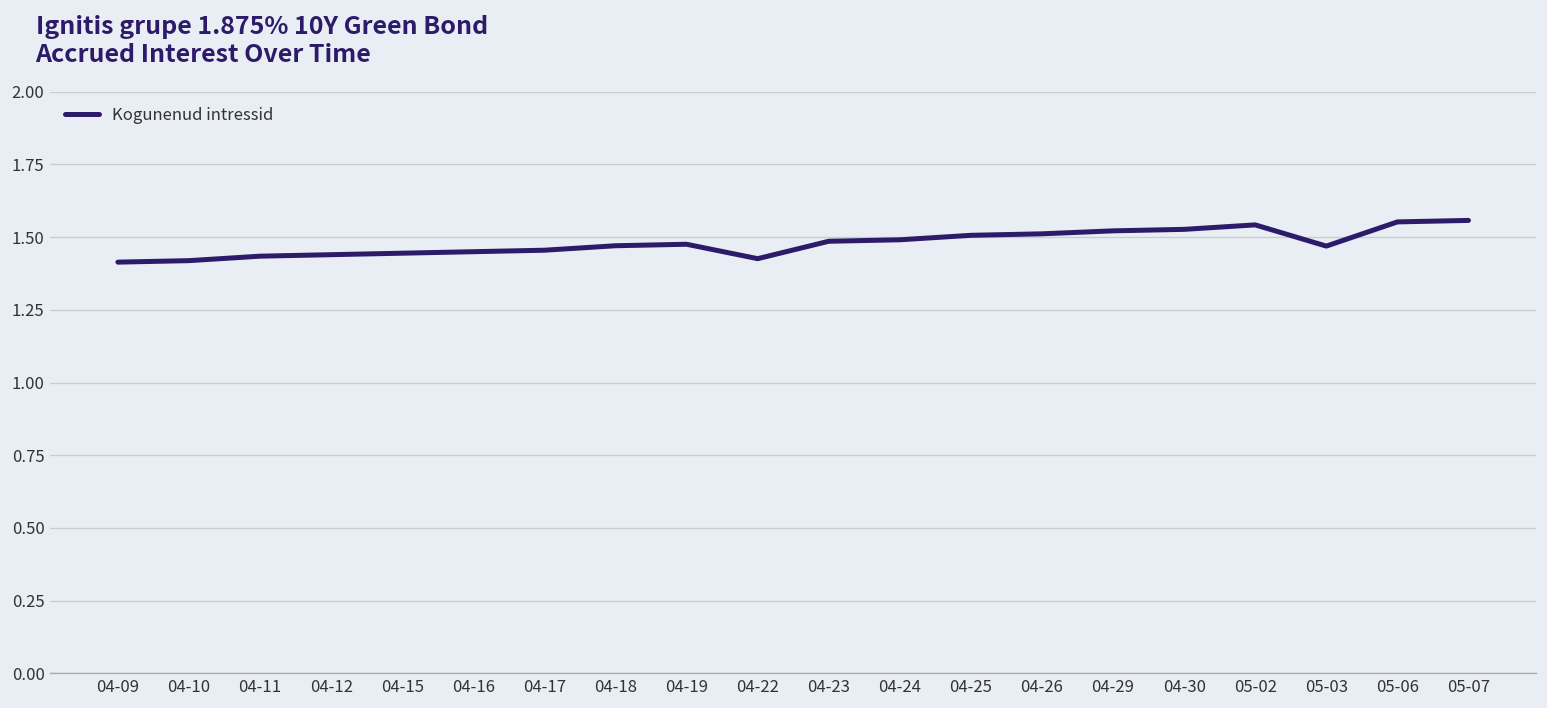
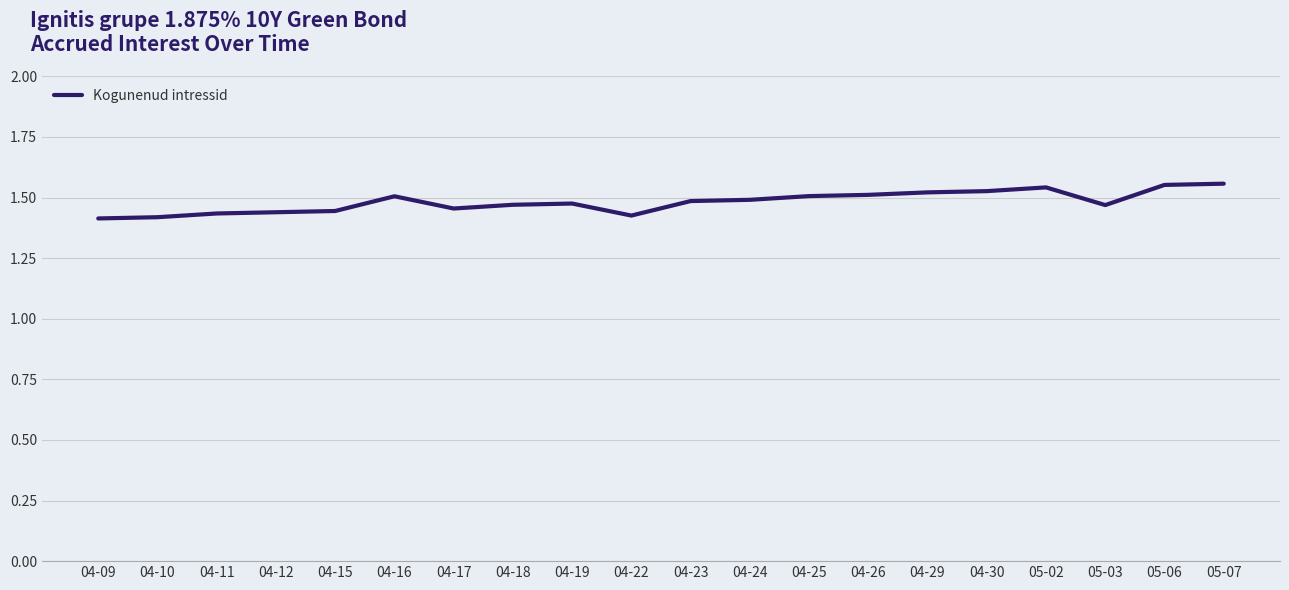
04-16: 1.45 -> 1.51
